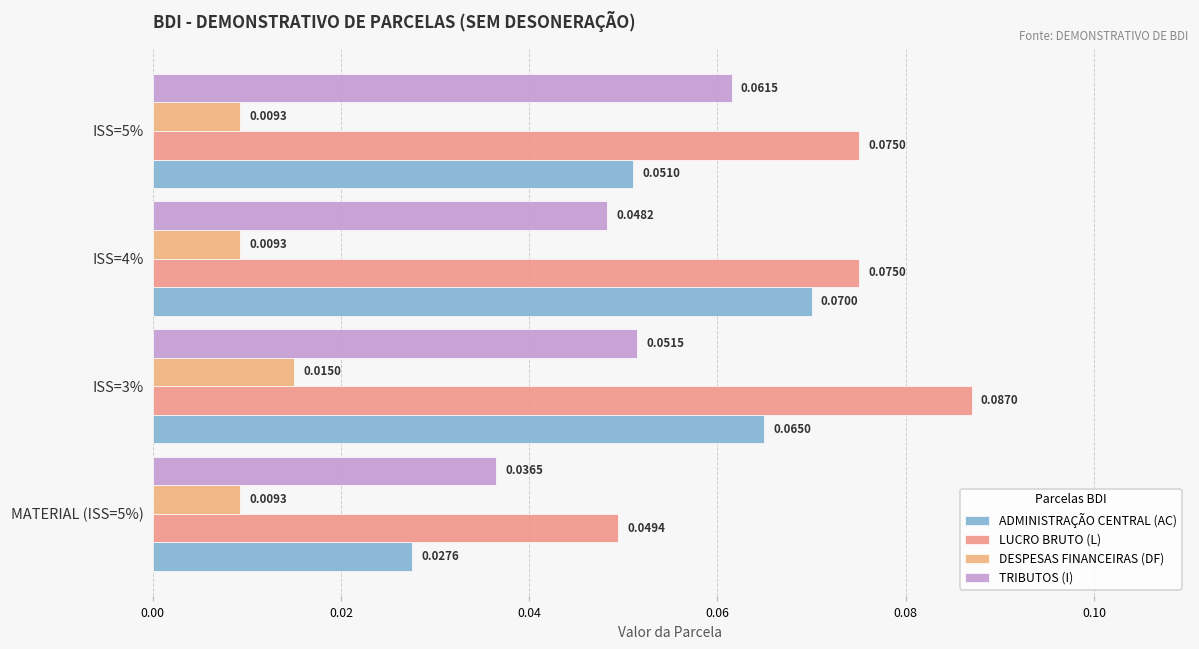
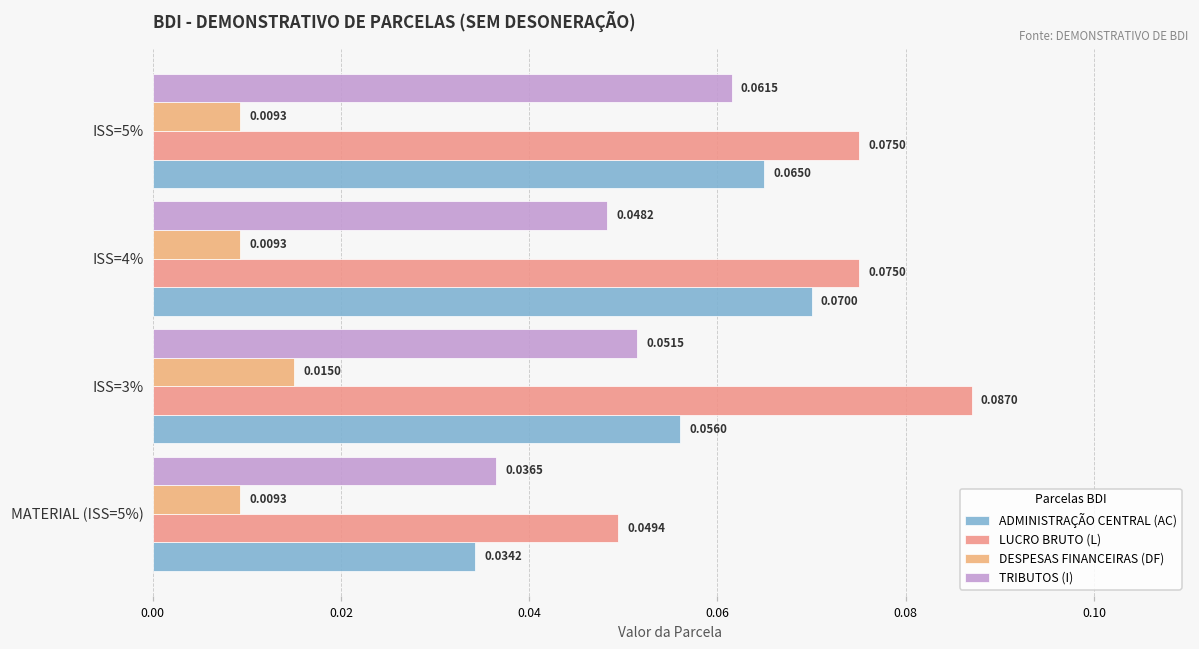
ADMINISTRAÇÃO CENTRAL (AC), ISS=5%: 0.0510 -> 0.0650
ADMINISTRAÇÃO CENTRAL (AC), ISS=3%: 0.0650 -> 0.0560
ADMINISTRAÇÃO CENTRAL (AC), MATERIAL (ISS=5%): 0.0276 -> 0.0342
